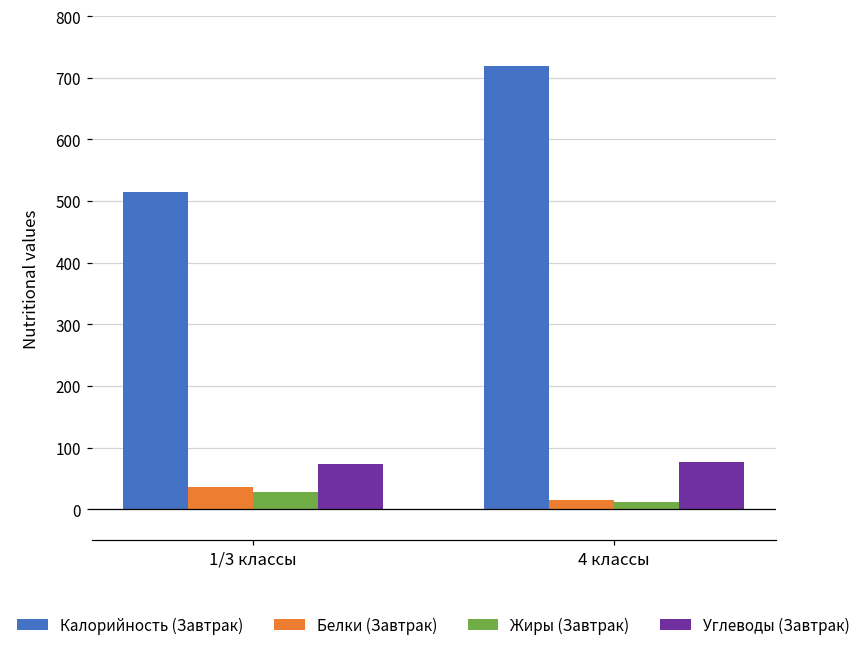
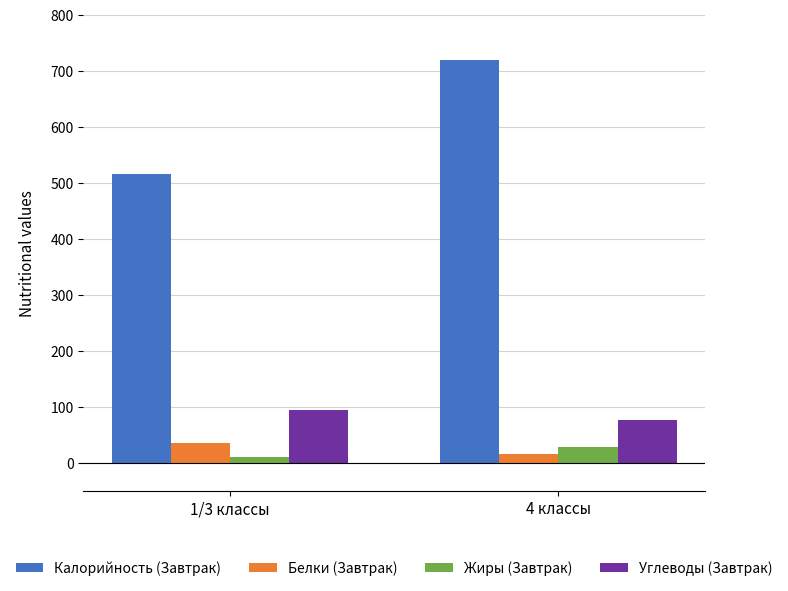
Жиры (Завтрак), 1/3 классы: 30 -> 10
Углеводы (Завтрак), 1/3 классы: 70 -> 100
Жиры (Завтрак), 4 классы: 10 -> 30
